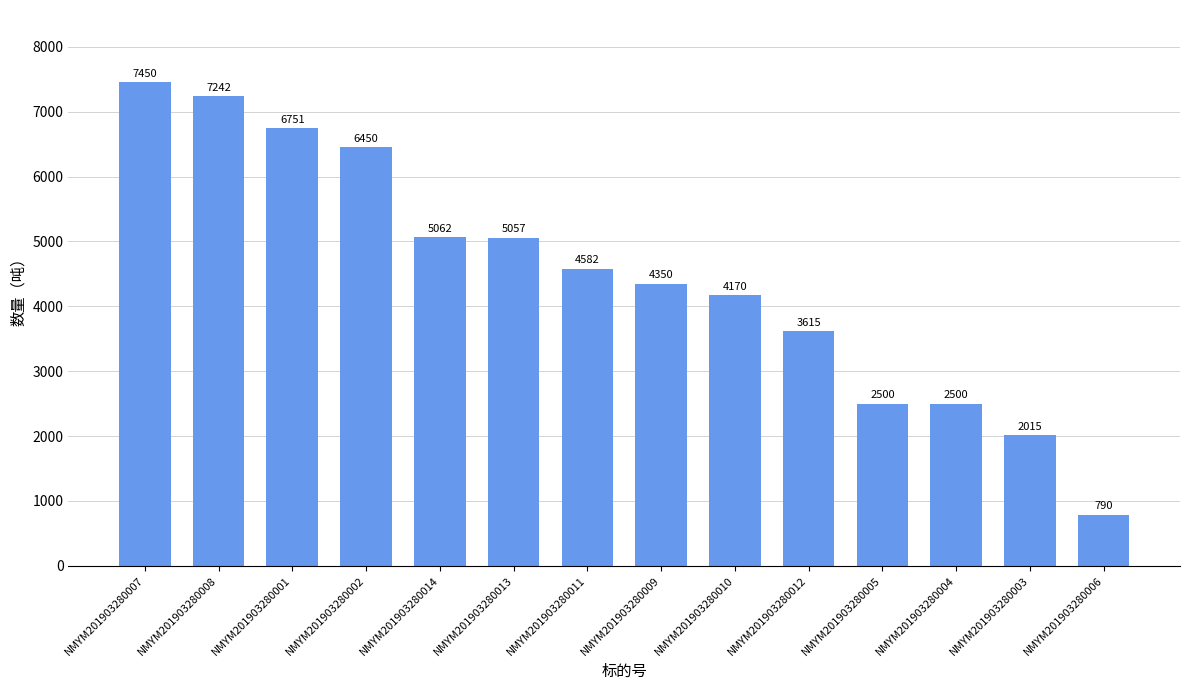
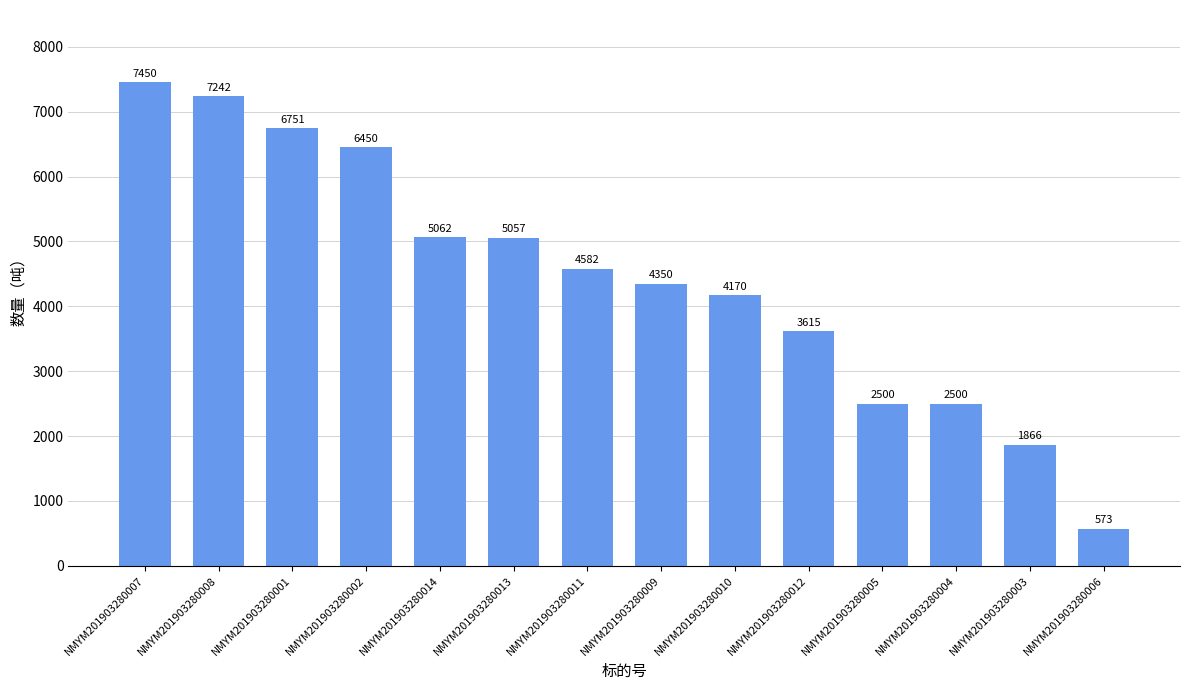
NMYM201903280003: 2015 -> 1866
NMYM201903280006: 790 -> 573
